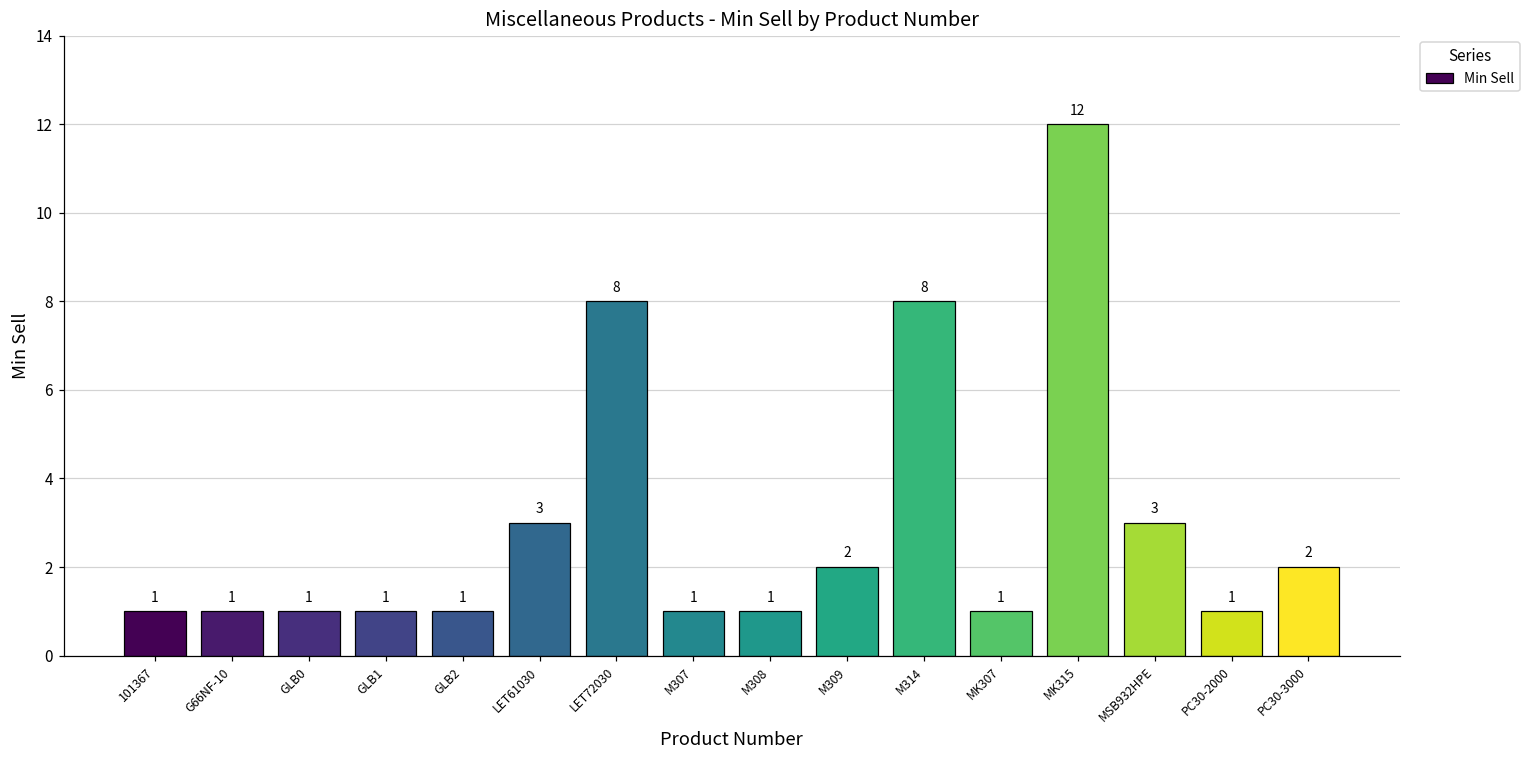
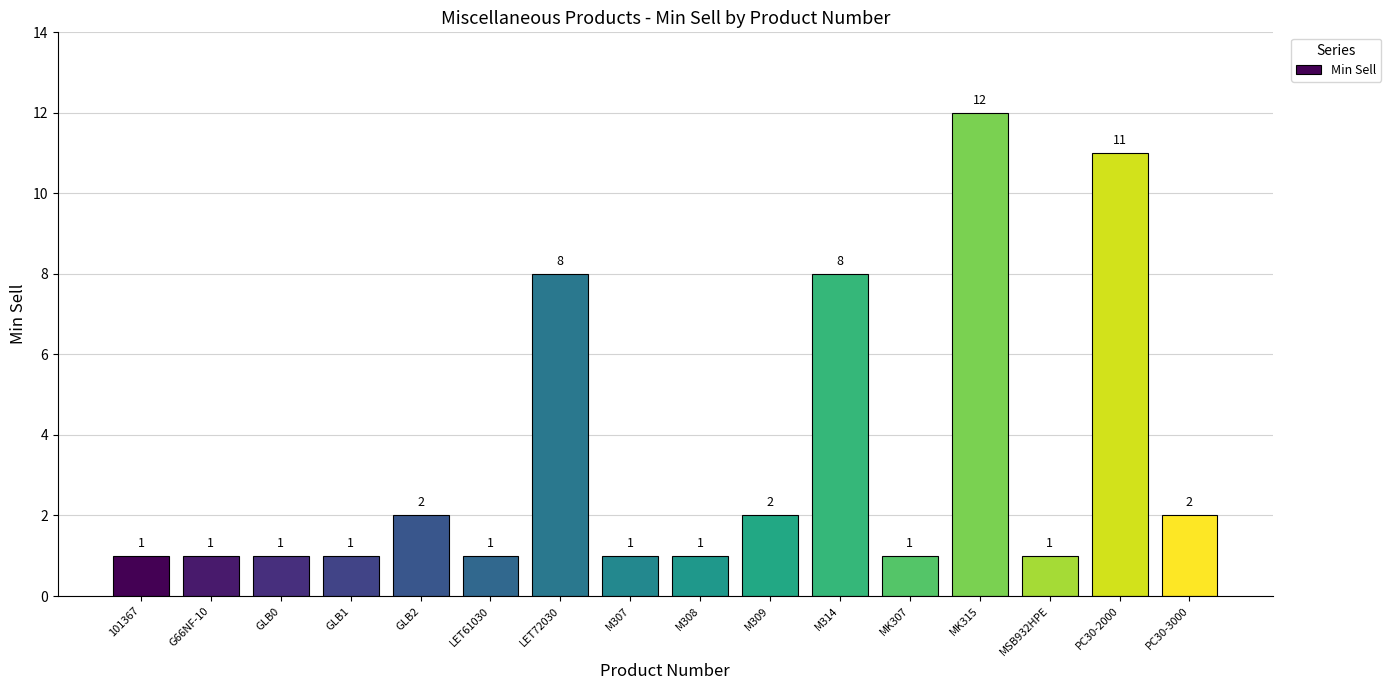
GLB2: 1 -> 2
LET61030: 3 -> 1
MSB932HPE: 3 -> 1
PC30-2000: 1 -> 11
